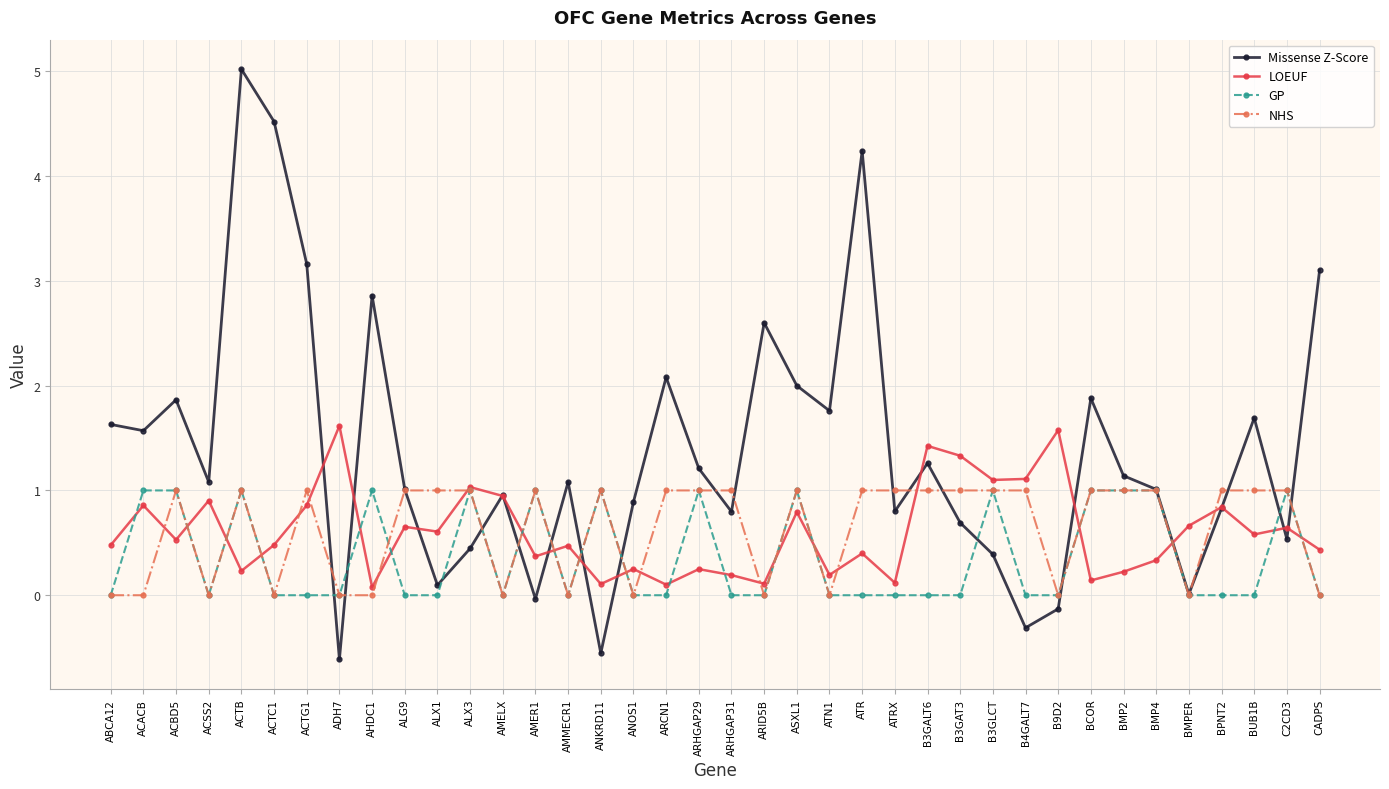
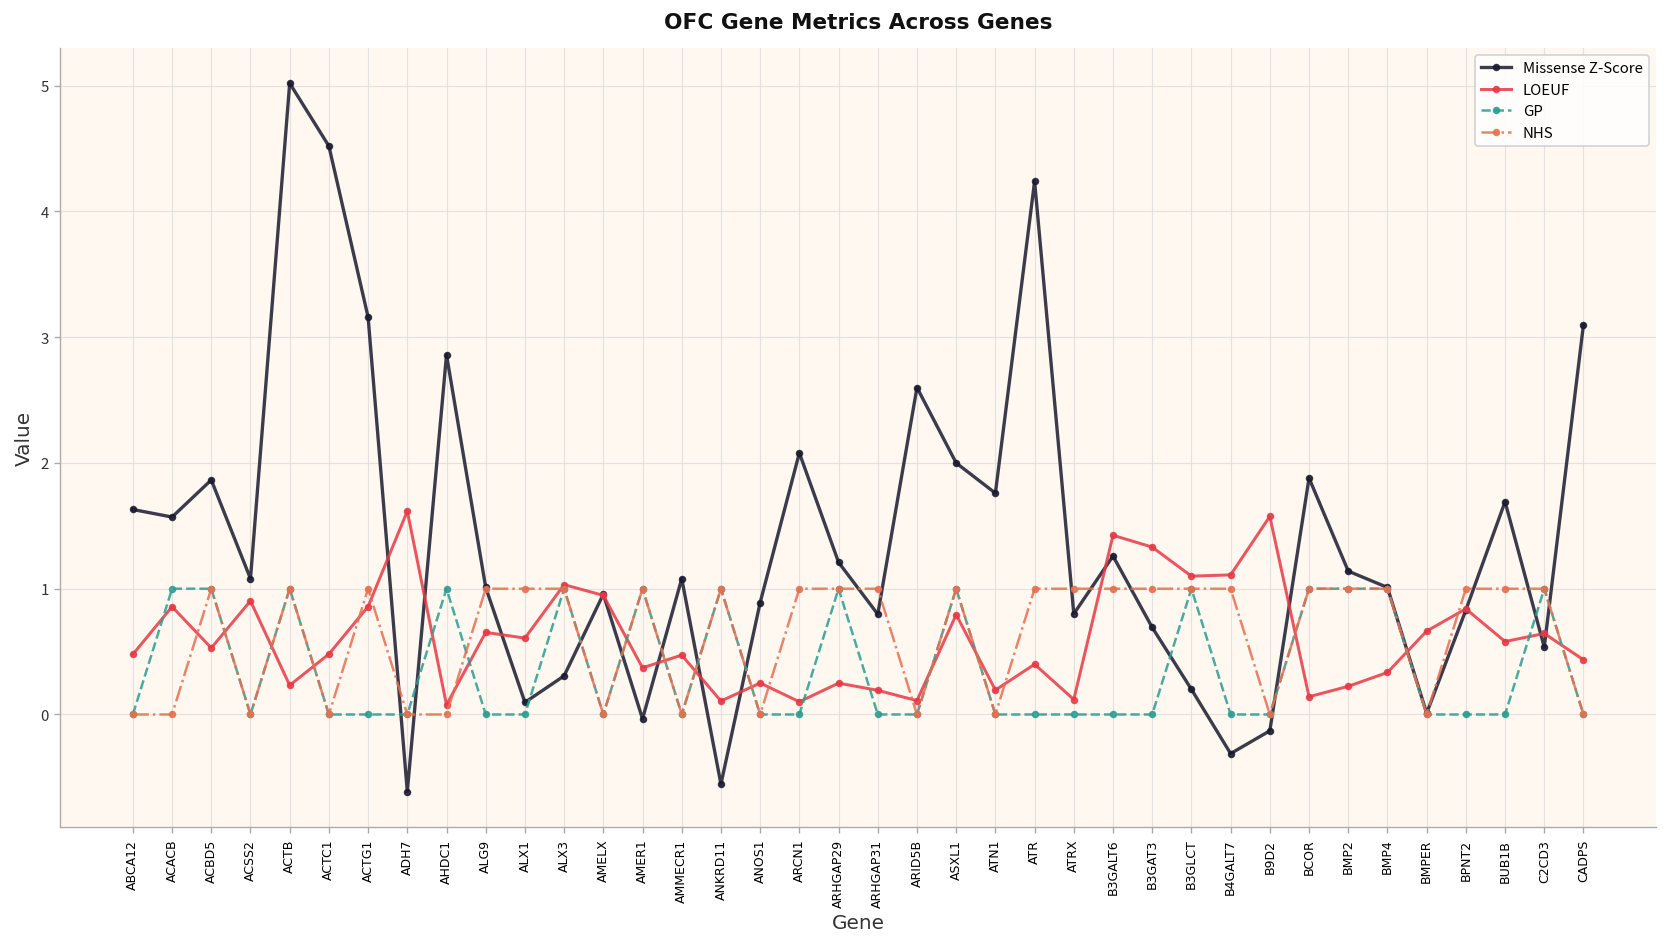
Missense Z-Score, ALX3: 0.45 -> 0.31
Missense Z-Score, B3GLCT: 0.39 -> 0.20
